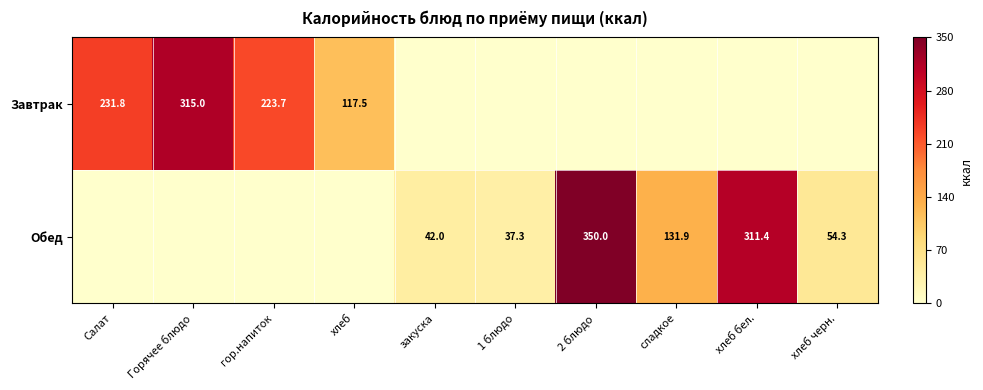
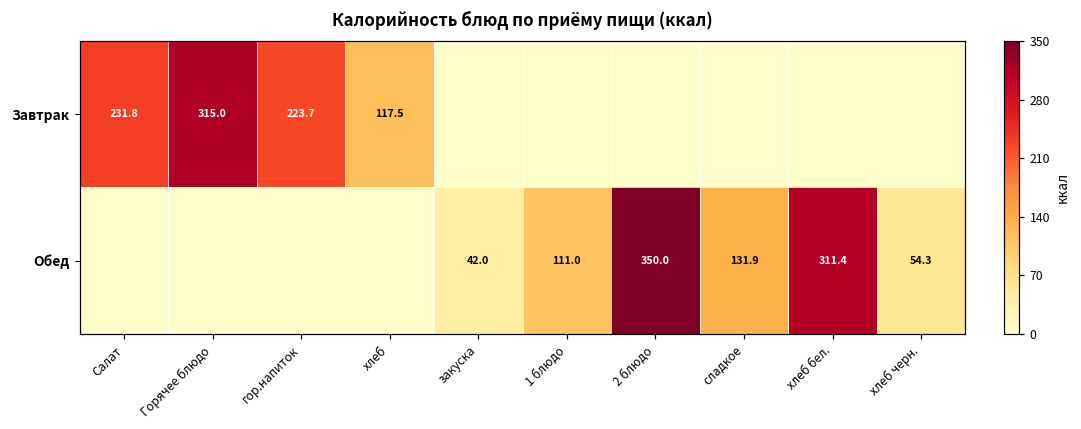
Обед, 1 блюдо: 37.3 -> 111.0
